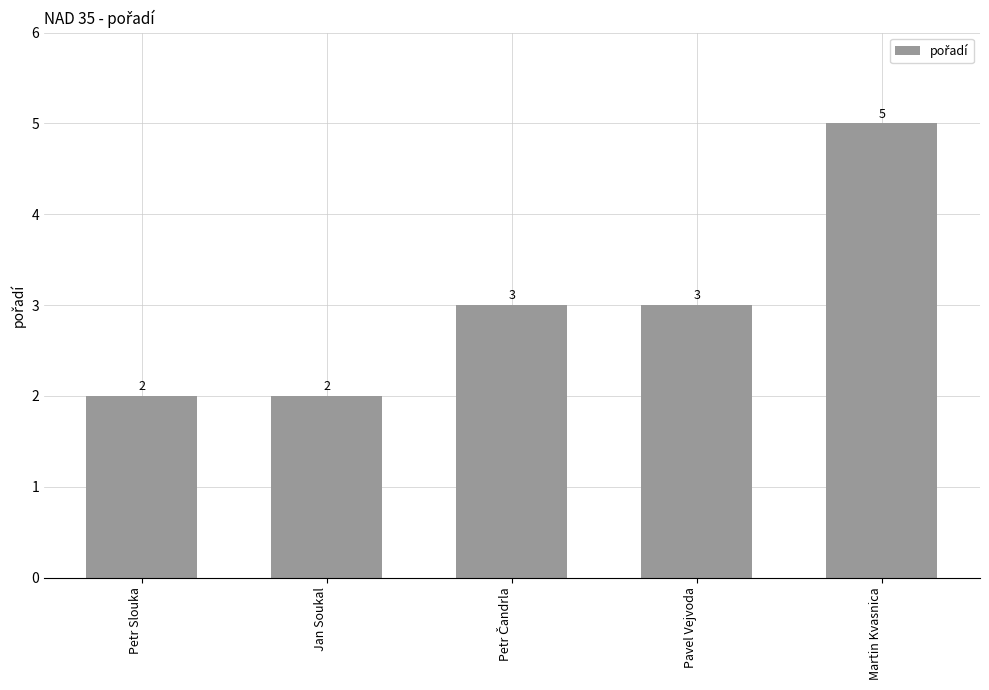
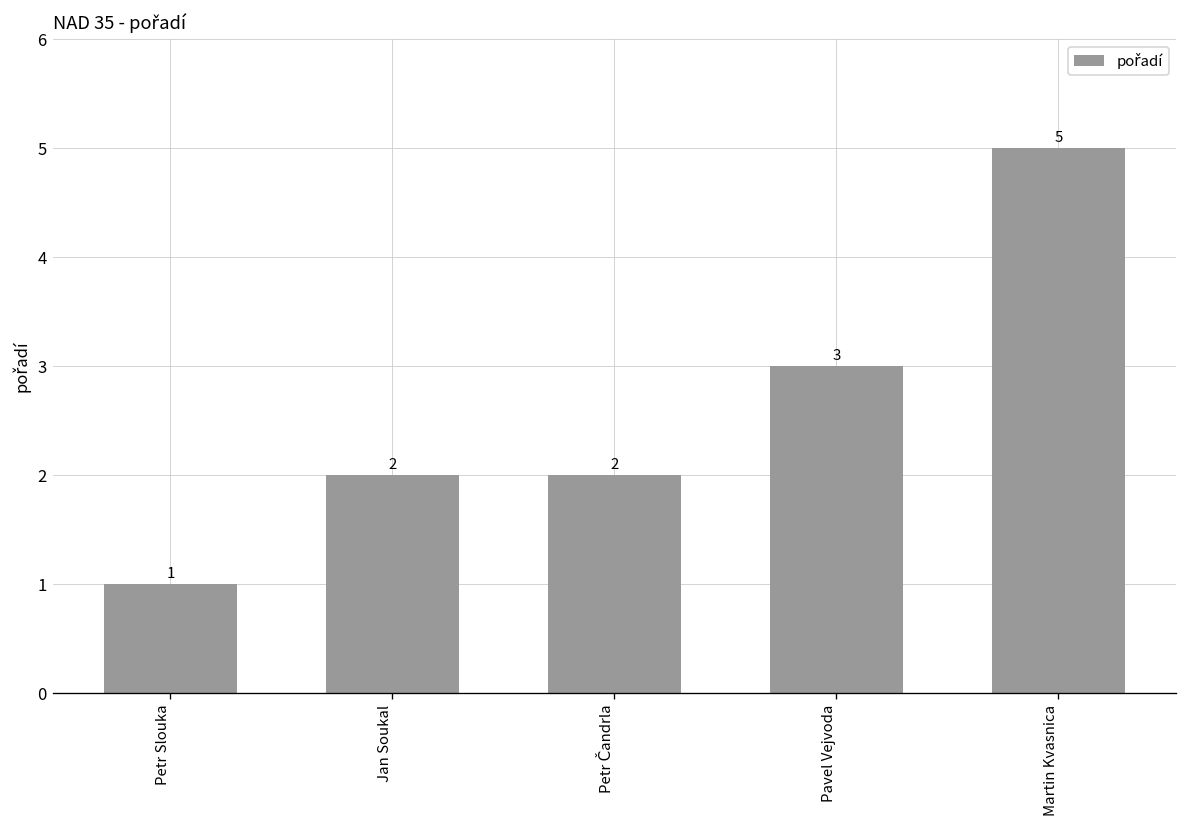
Petr Slouka: 2 -> 1
Petr Čandrla: 3 -> 2
